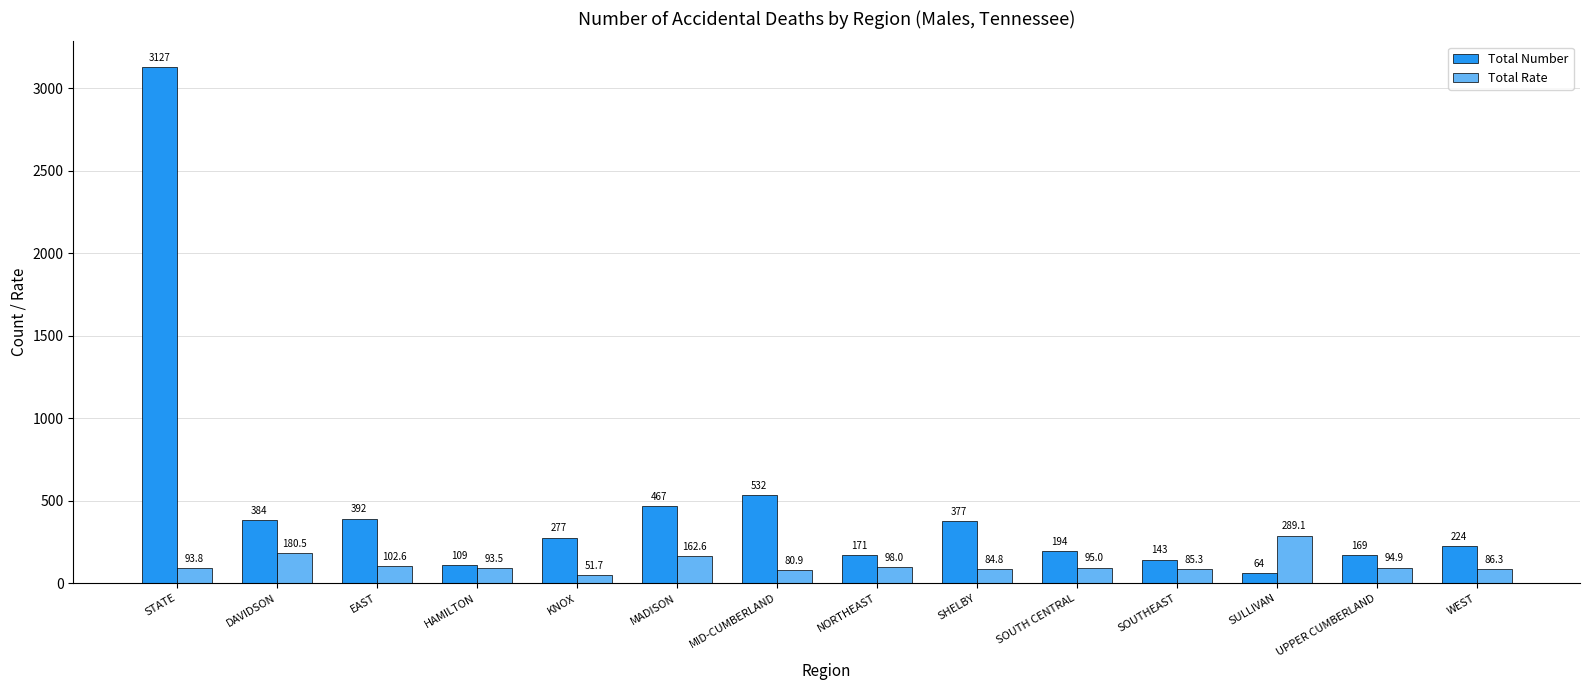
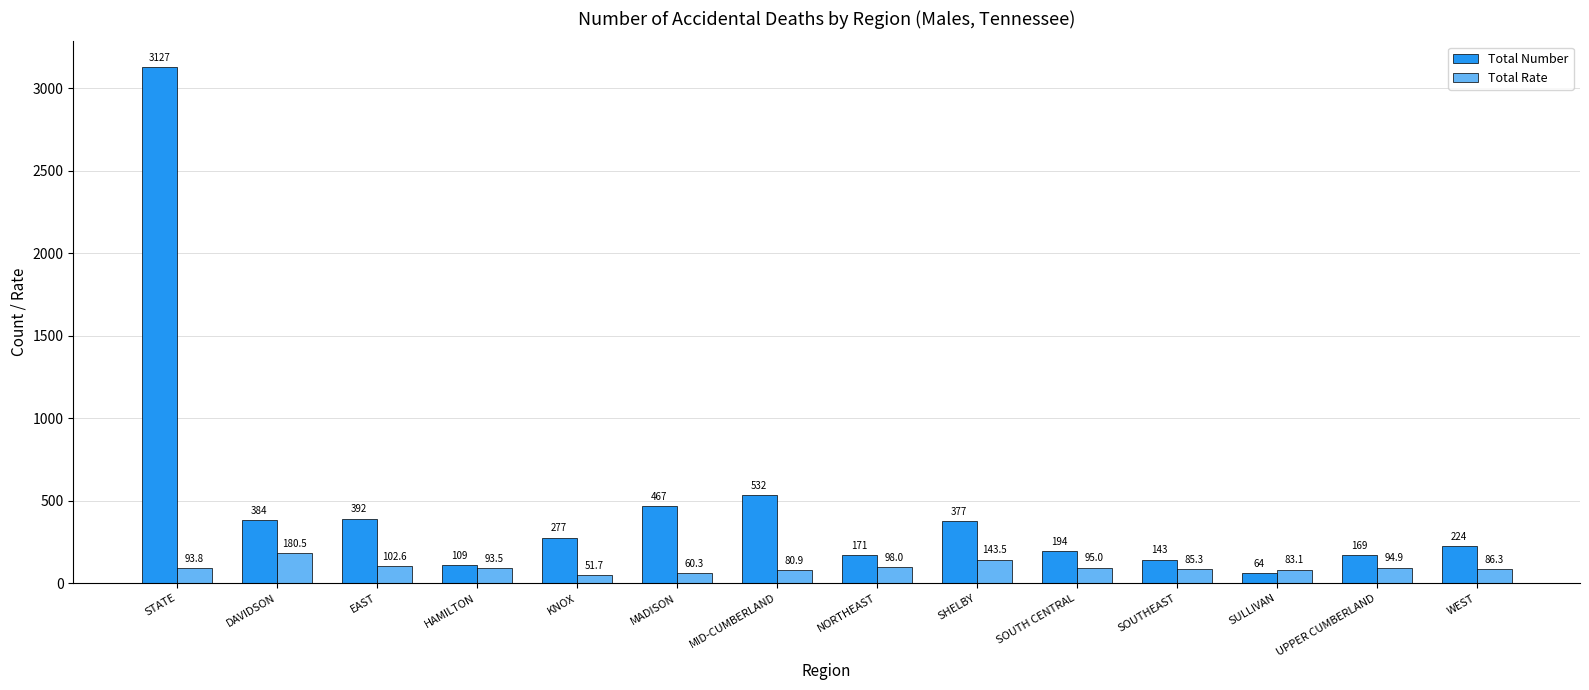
Total Rate, MADISON: 162.6 -> 60.3
Total Rate, SHELBY: 84.8 -> 143.5
Total Rate, SULLIVAN: 289.1 -> 83.1
